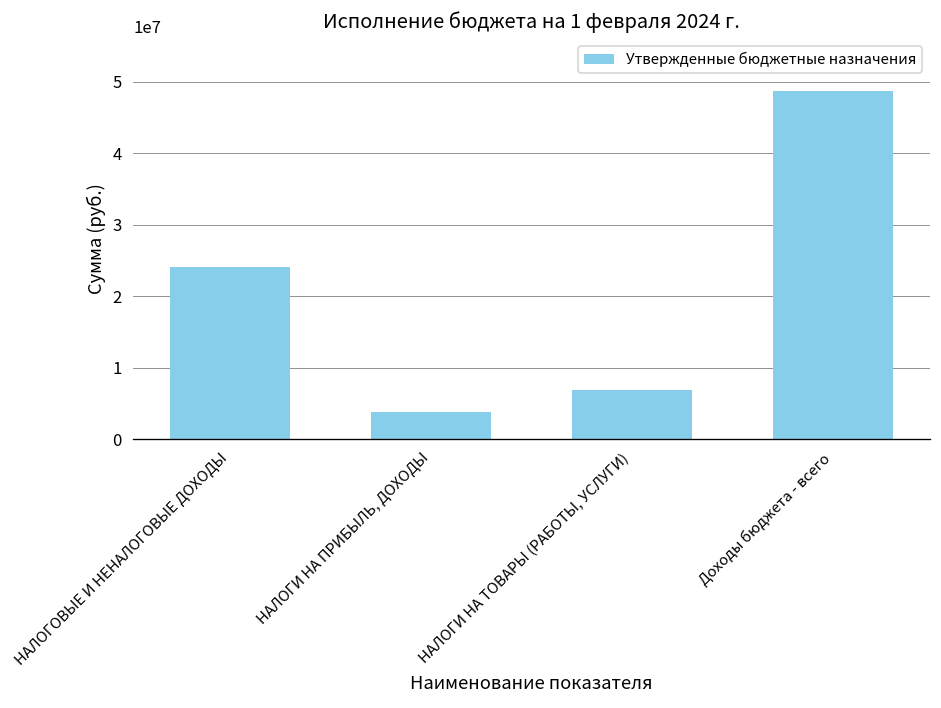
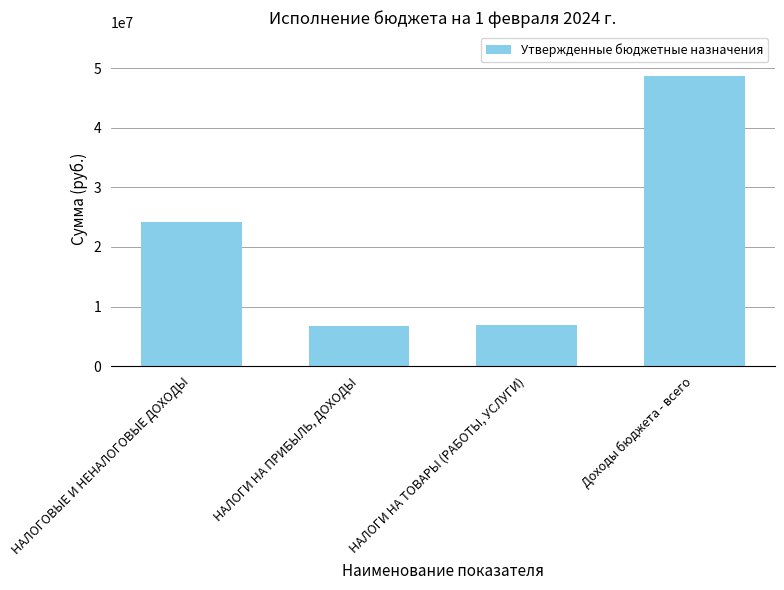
НАЛОГИ НА ПРИБЫЛЬ, ДОХОДЫ: 4000000 -> 7000000
